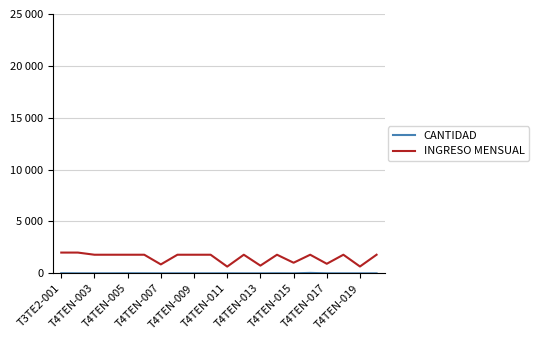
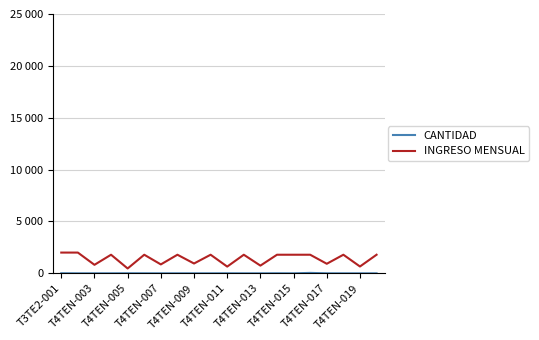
INGRESO MENSUAL, T4TEN-003: 1800 -> 800
INGRESO MENSUAL, T4TEN-005: 1800 -> 500
INGRESO MENSUAL, T4TEN-009: 1800 -> 900
INGRESO MENSUAL, T4TEN-015: 1000 -> 1800
